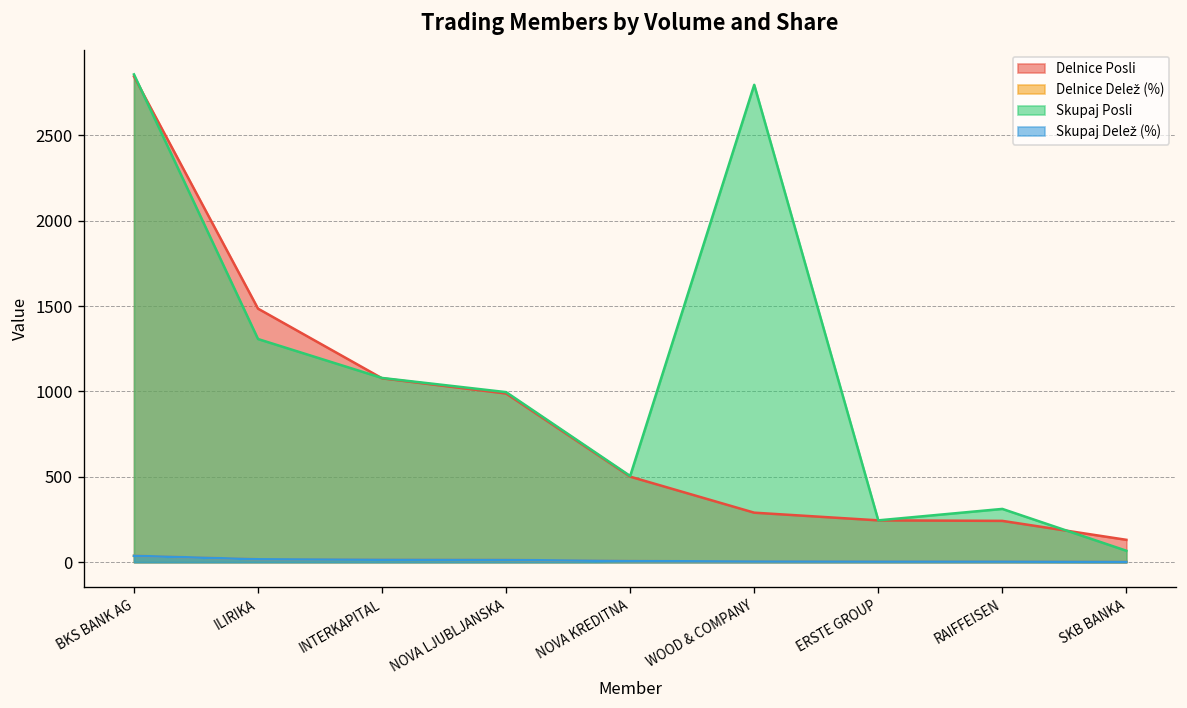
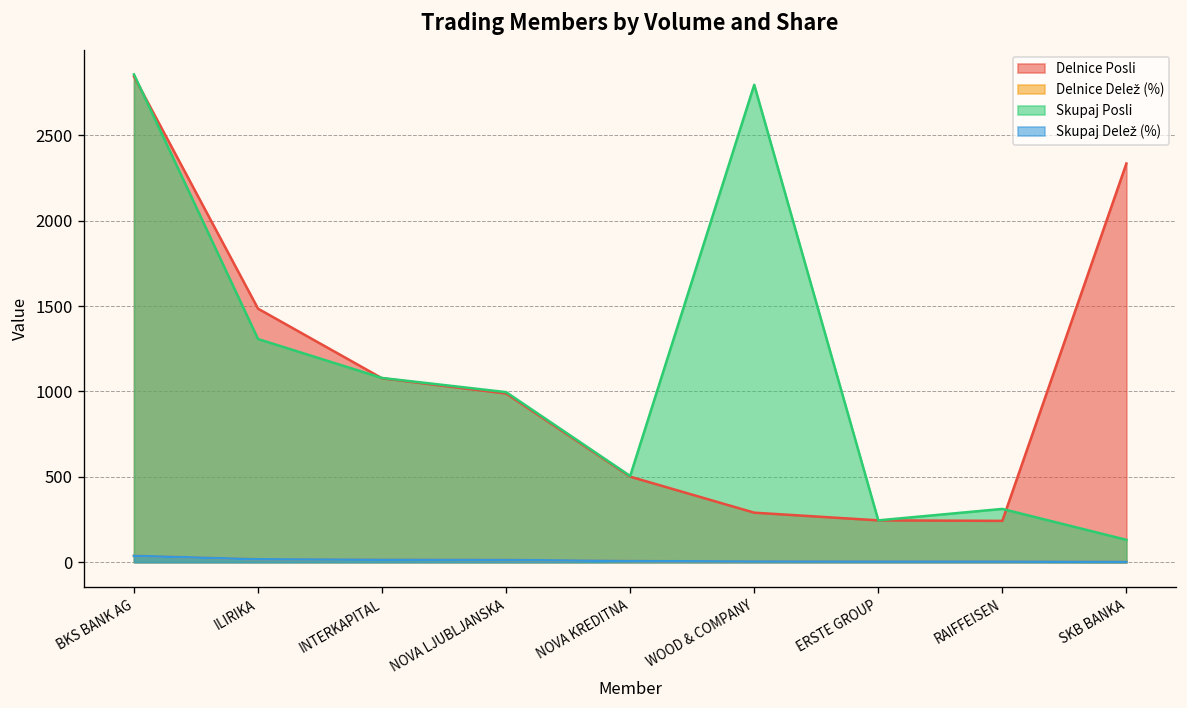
Delnice Posli, SKB BANKA: 130 -> 2340
Skupaj Posli, SKB BANKA: 70 -> 130
